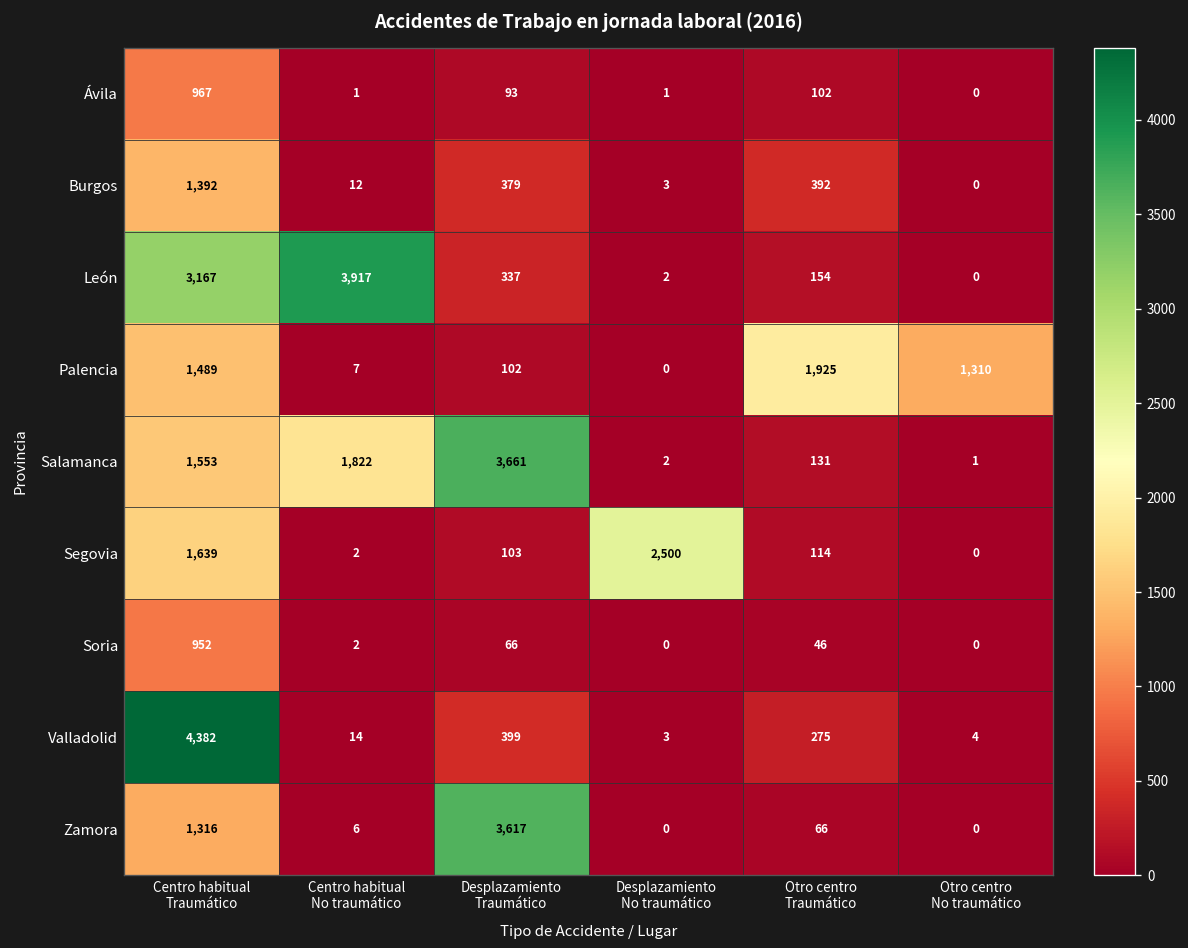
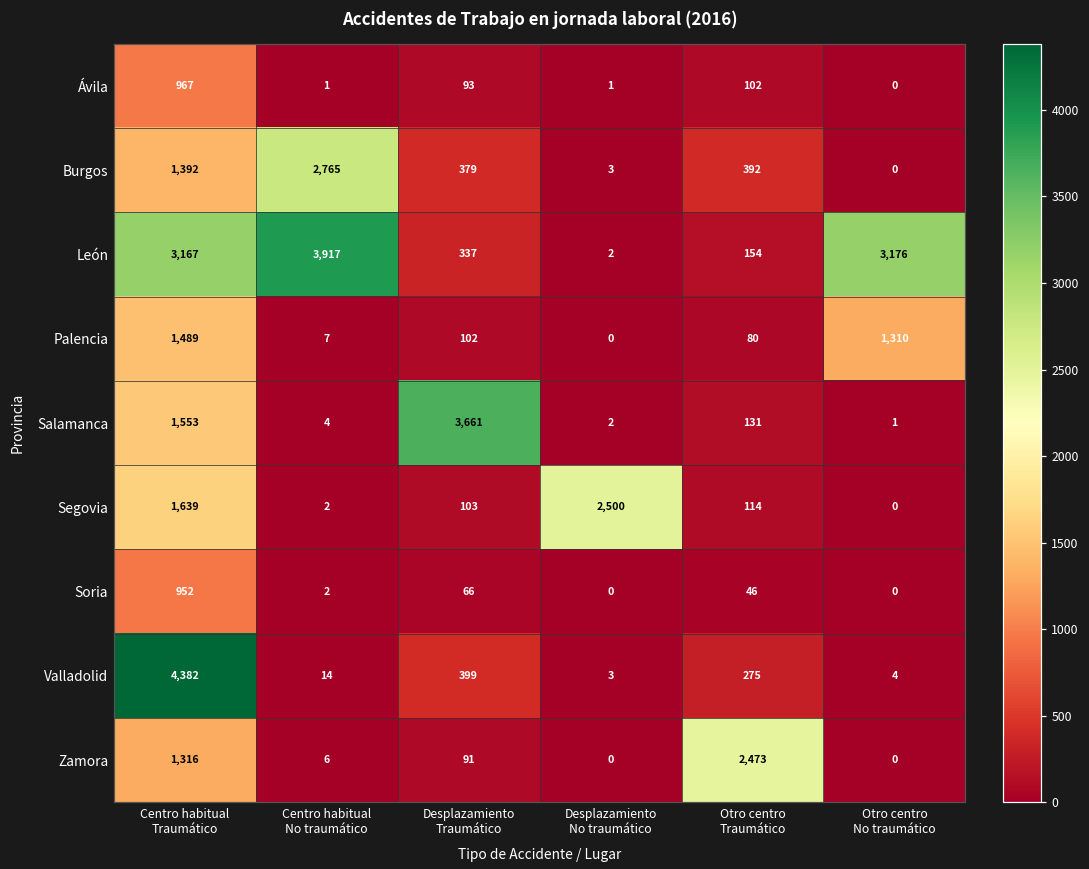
Burgos, Centro habitual No traumático: 12 -> 2,765
León, Otro centro No traumático: 0 -> 3,176
Palencia, Otro centro Traumático: 1,925 -> 80
Salamanca, Centro habitual No traumático: 1,822 -> 4
Zamora, Desplazamiento Traumático: 3,617 -> 91
Zamora, Otro centro Traumático: 66 -> 2,473
